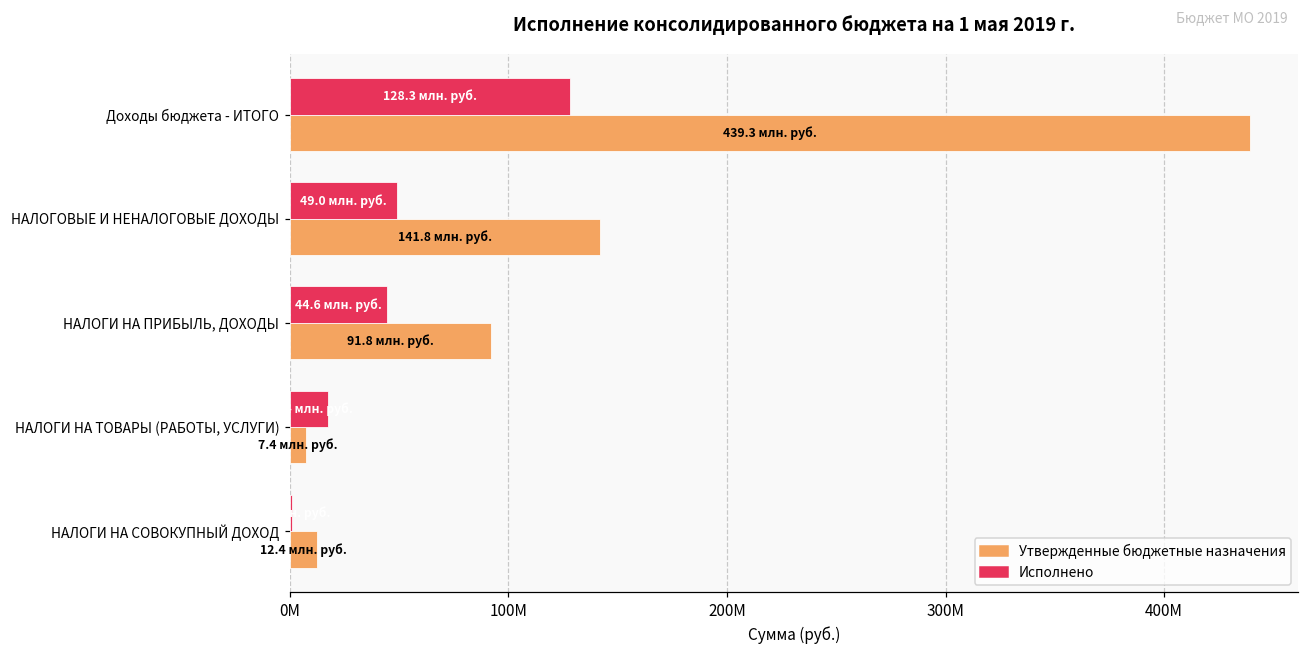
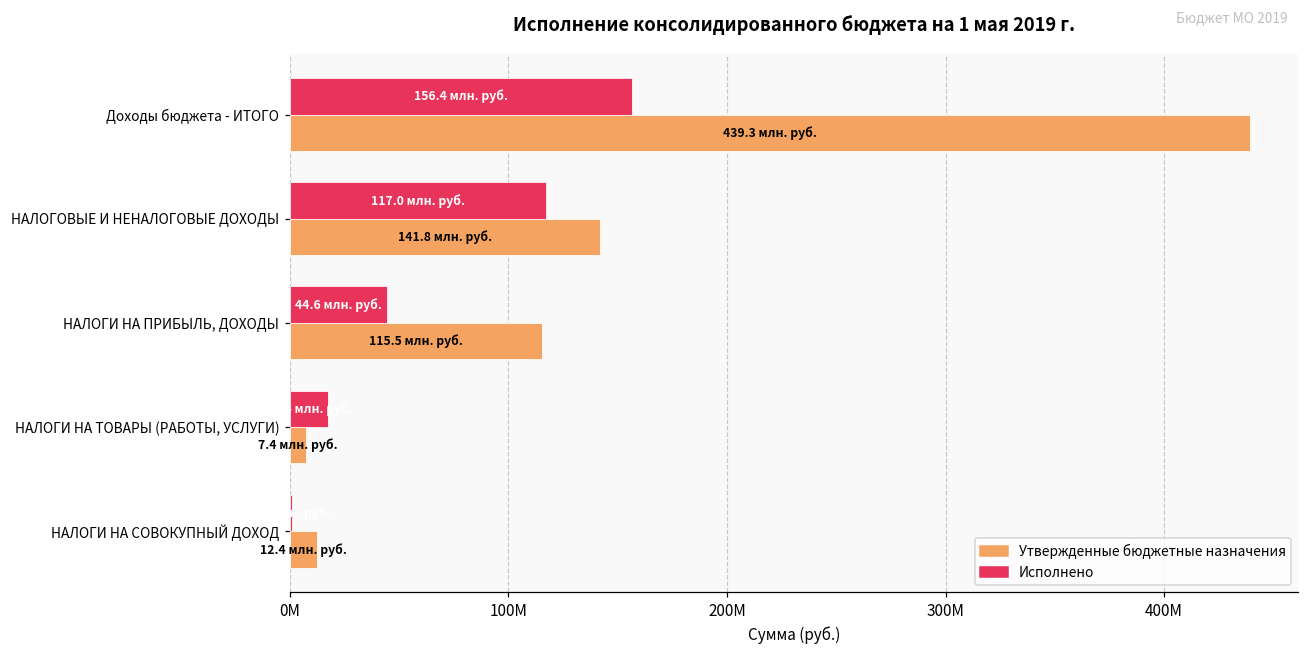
Исполнено, Доходы бюджета - ИТОГО: 128.3 -> 156.4
Исполнено, НАЛОГОВЫЕ И НЕНАЛОГОВЫЕ ДОХОДЫ: 49.0 -> 117.0
Утвержденные бюджетные назначения, НАЛОГИ НА ПРИБЫЛЬ, ДОХОДЫ: 91.8 -> 115.5
